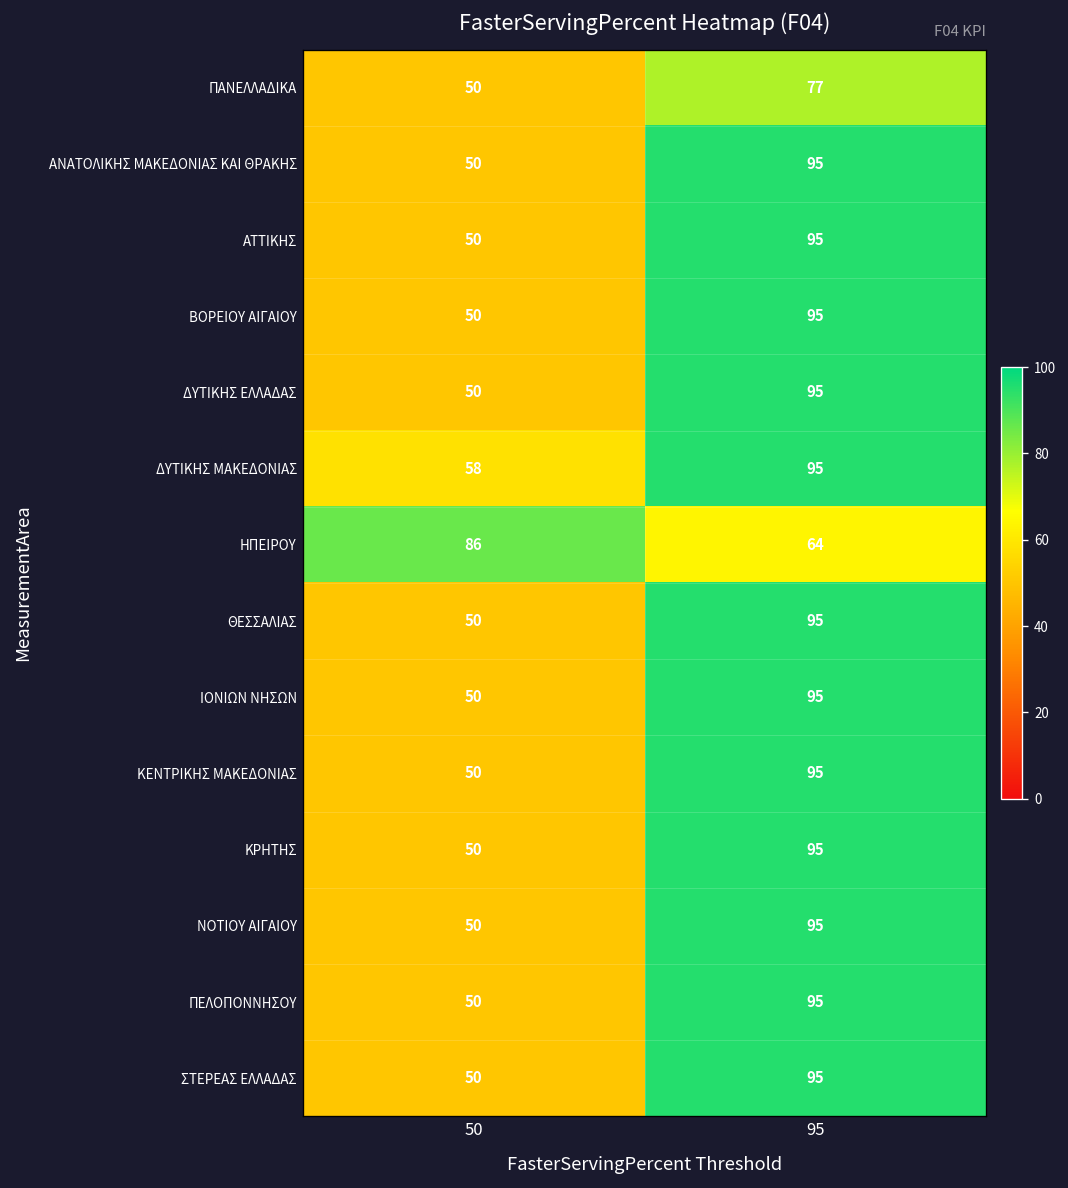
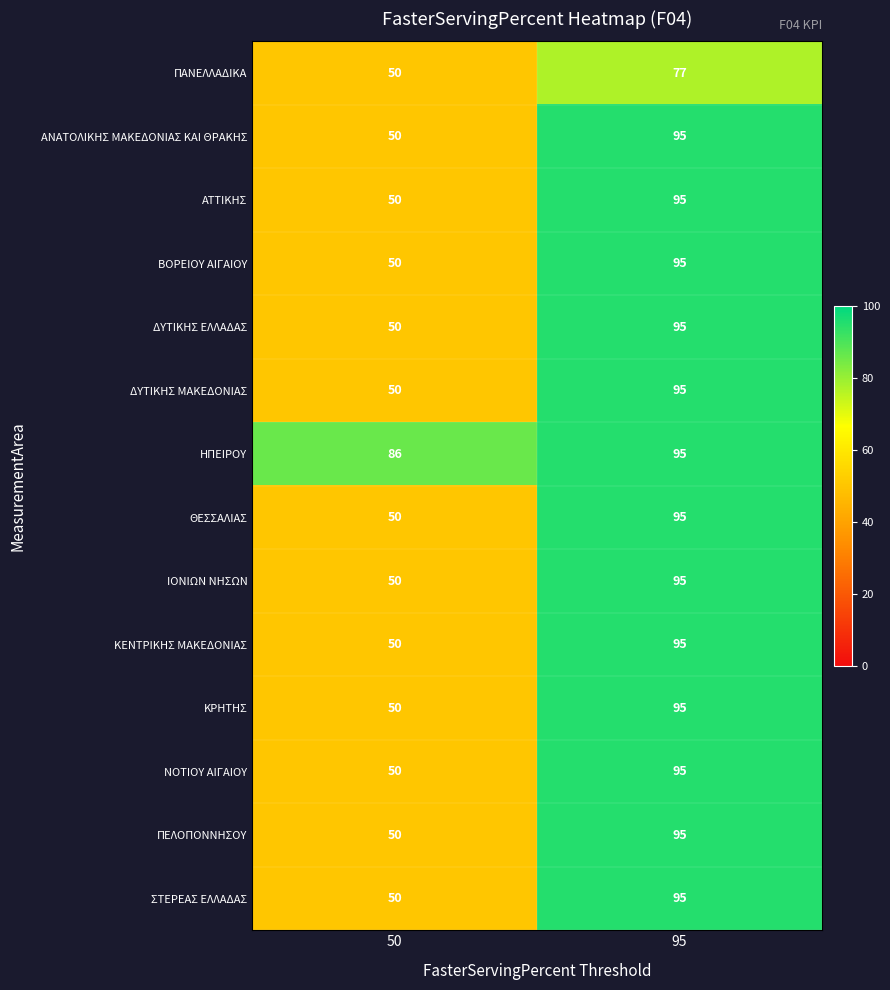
ΔΥΤΙΚΗΣ ΜΑΚΕΔΟΝΙΑΣ, 50: 58 -> 50
ΗΠΕΙΡΟΥ, 95: 64 -> 95
